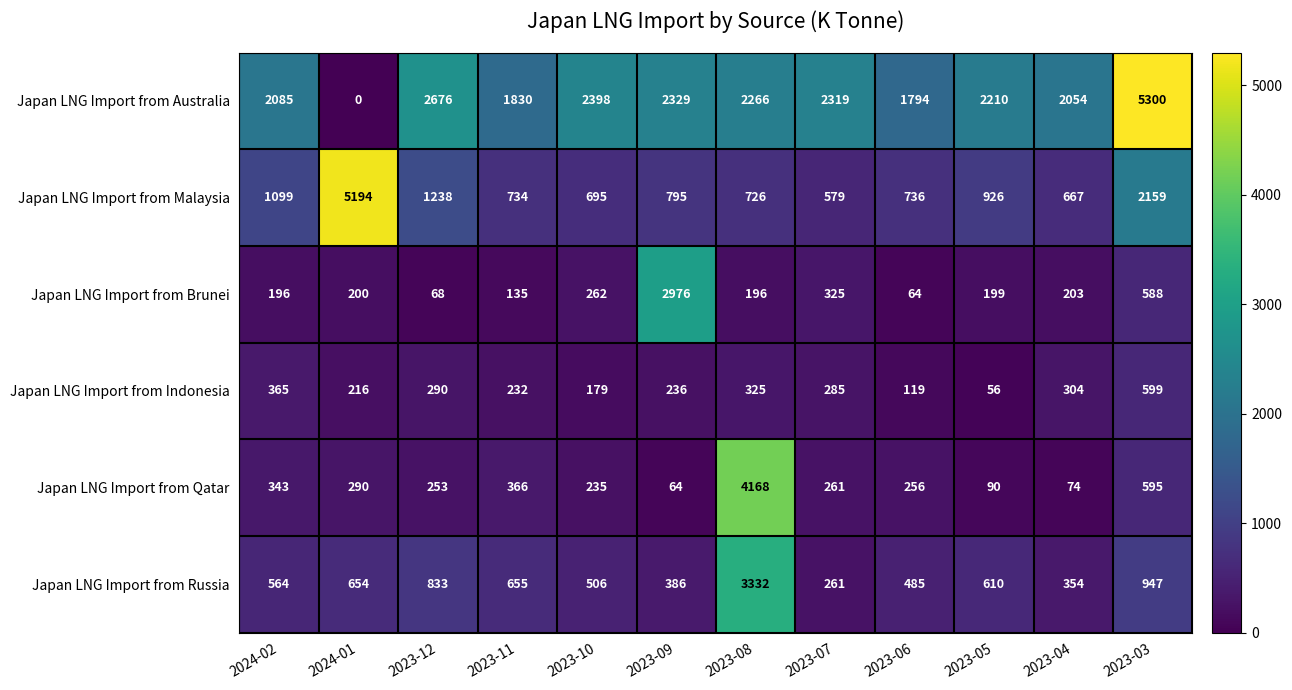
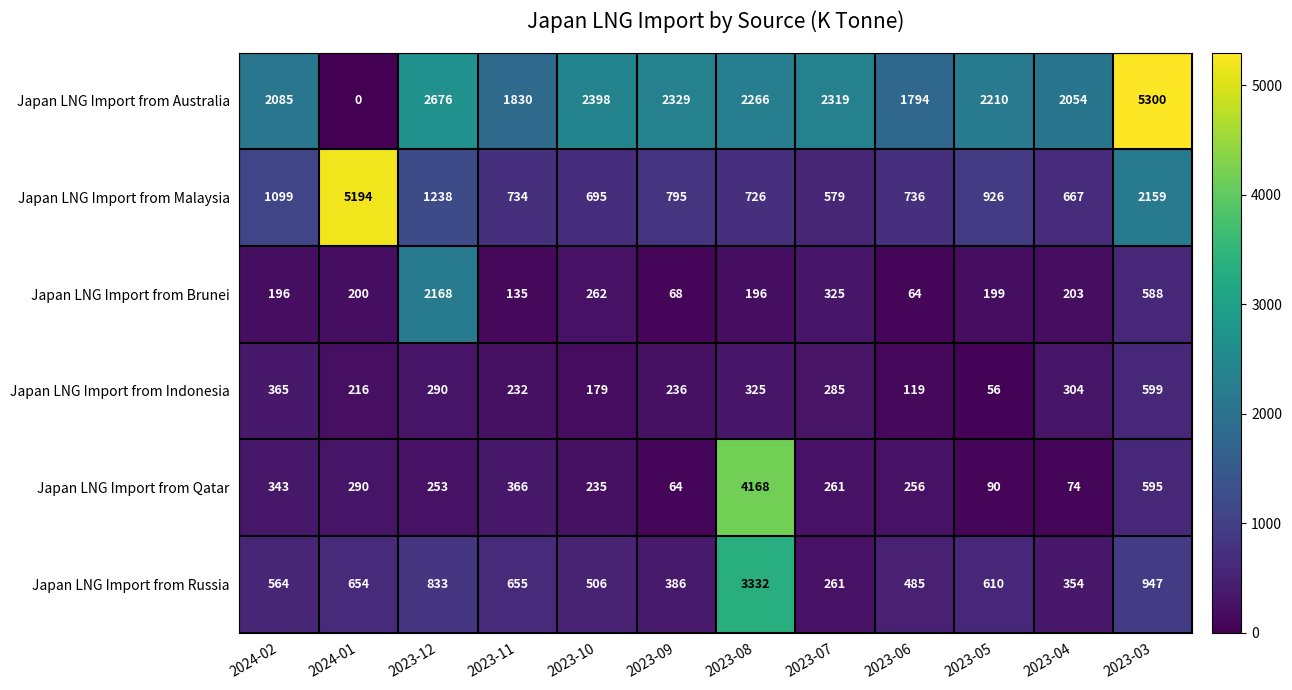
Japan LNG Import from Brunei, 2023-12: 68 -> 2168
Japan LNG Import from Brunei, 2023-09: 2976 -> 68
